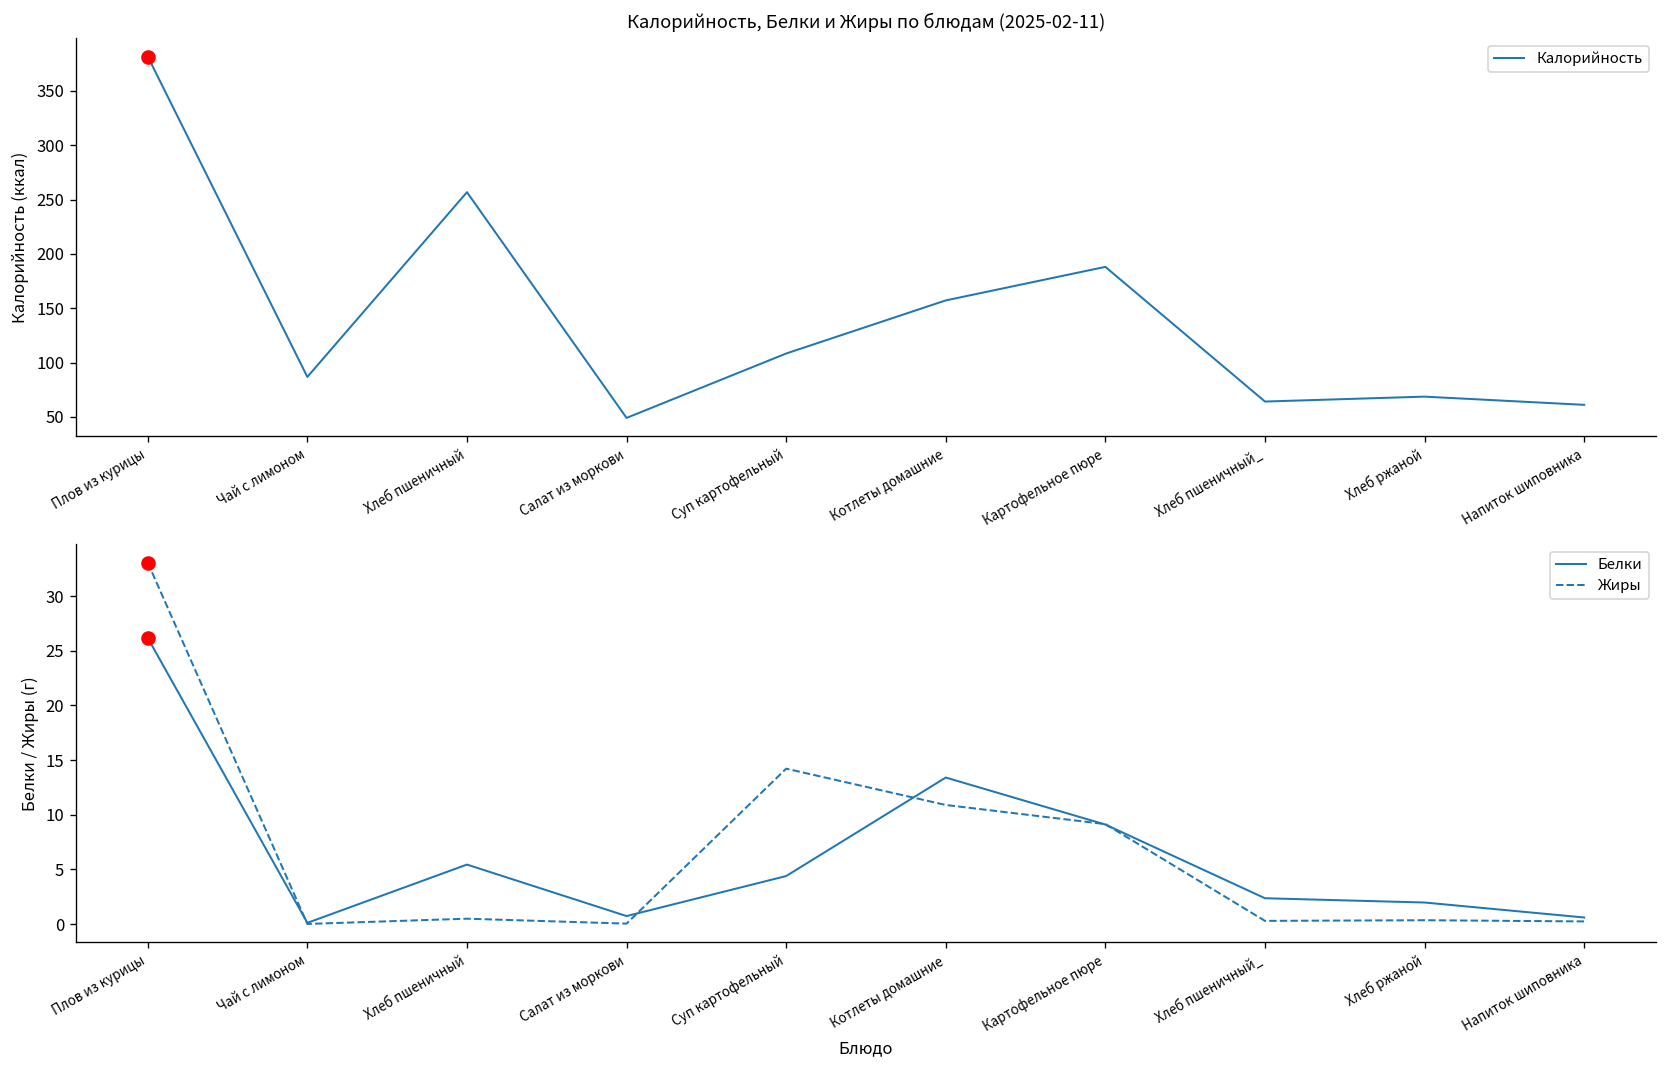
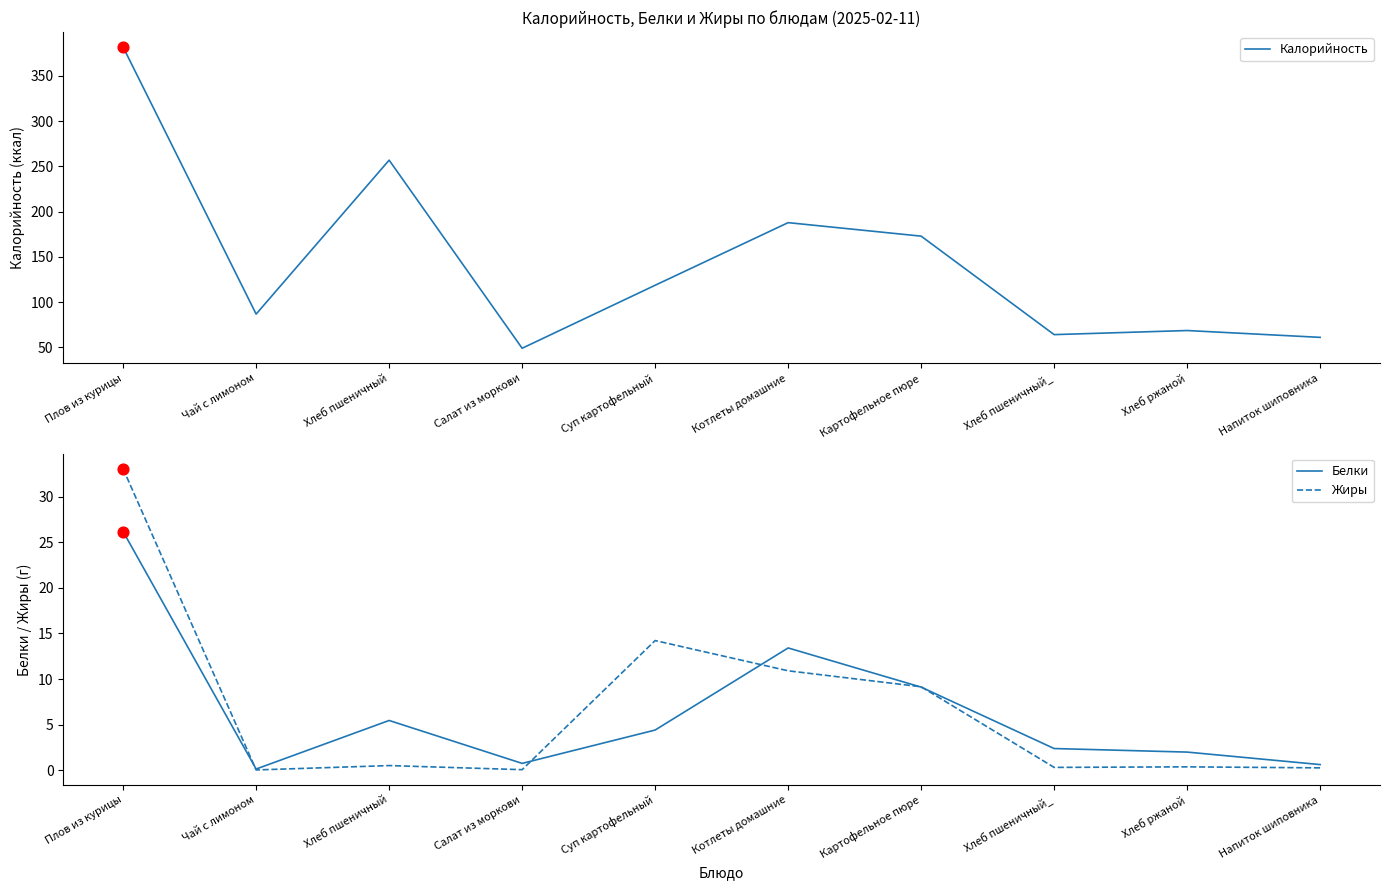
Калорийность, Белки и Жиры по блюдам (2025-02-11), Калорийность, Суп картофельный: 110 -> 120
Калорийность, Белки и Жиры по блюдам (2025-02-11), Калорийность, Котлеты домашние: 160 -> 190
Калорийность, Белки и Жиры по блюдам (2025-02-11), Калорийность, Картофельное пюре: 190 -> 170
